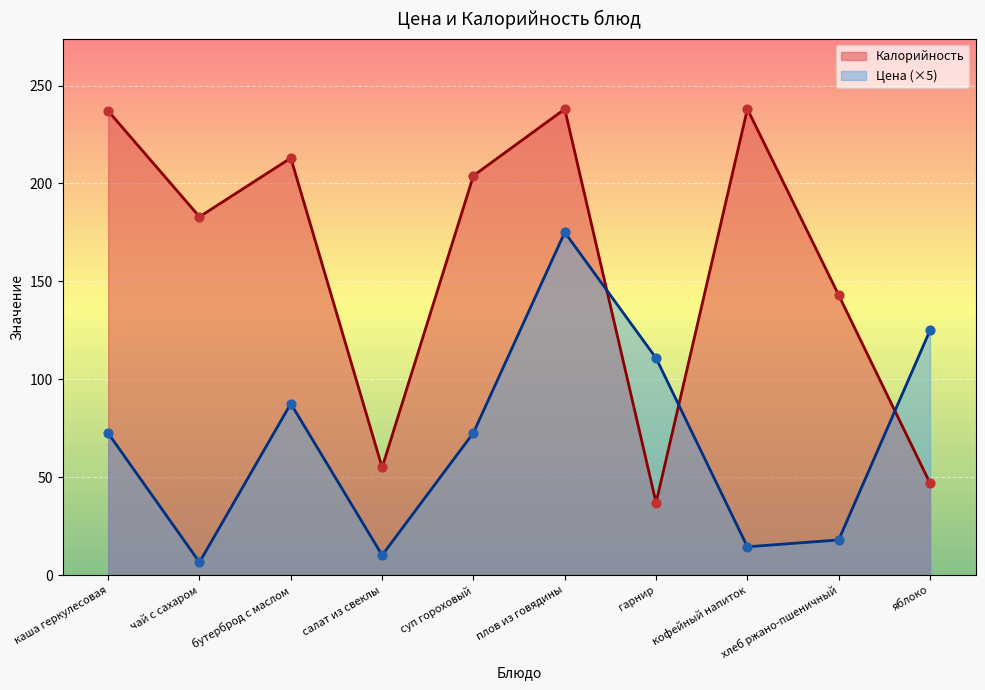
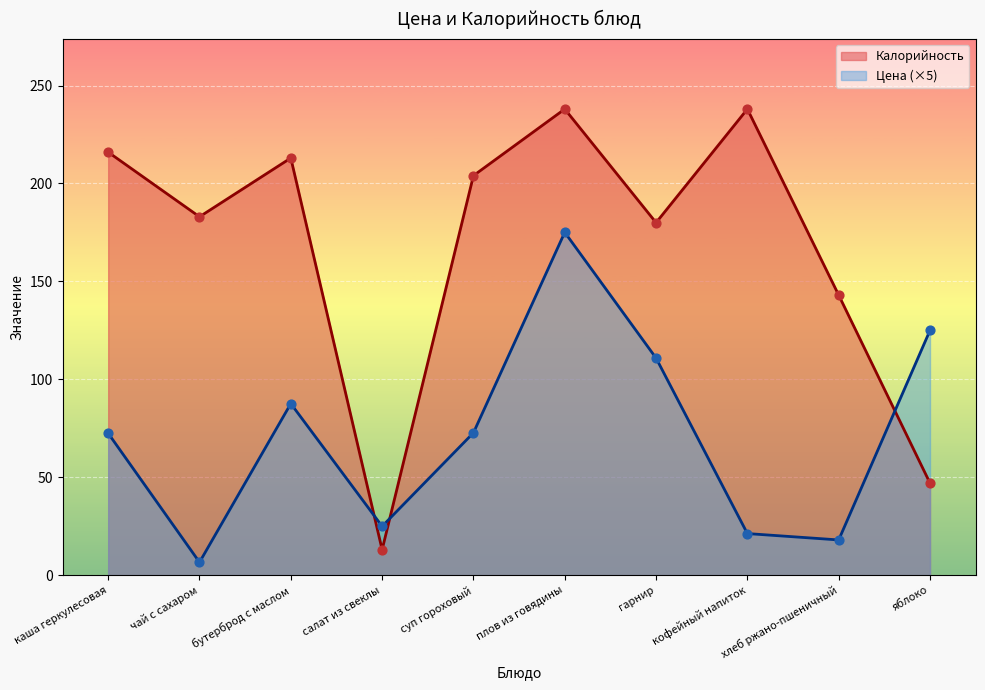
Калорийность, каша геркулесовая: 237 -> 216
Калорийность, салат из свеклы: 55 -> 13
Цена (×5), салат из свеклы: 10 -> 25
Калорийность, гарнир: 37 -> 180
Цена (×5), кофейный напиток: 15 -> 21
